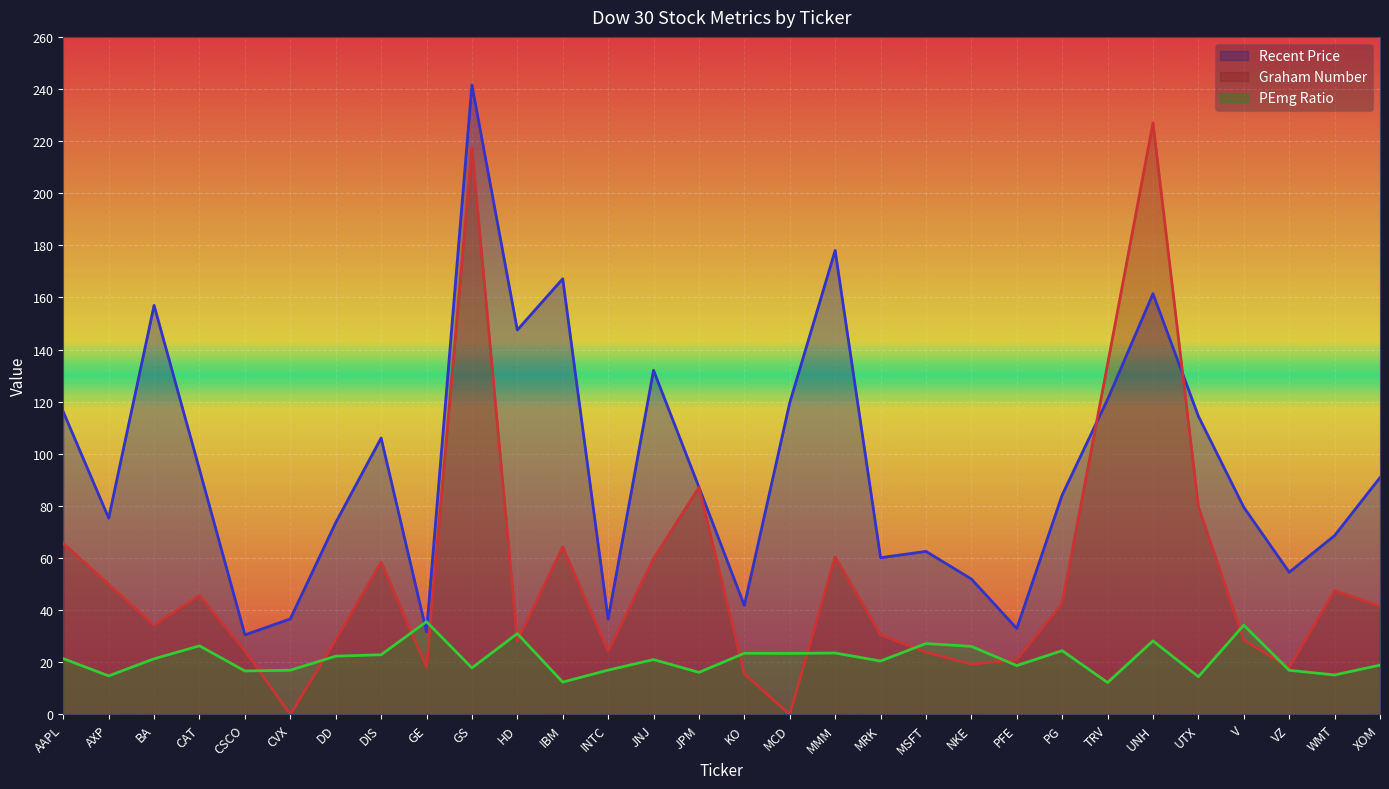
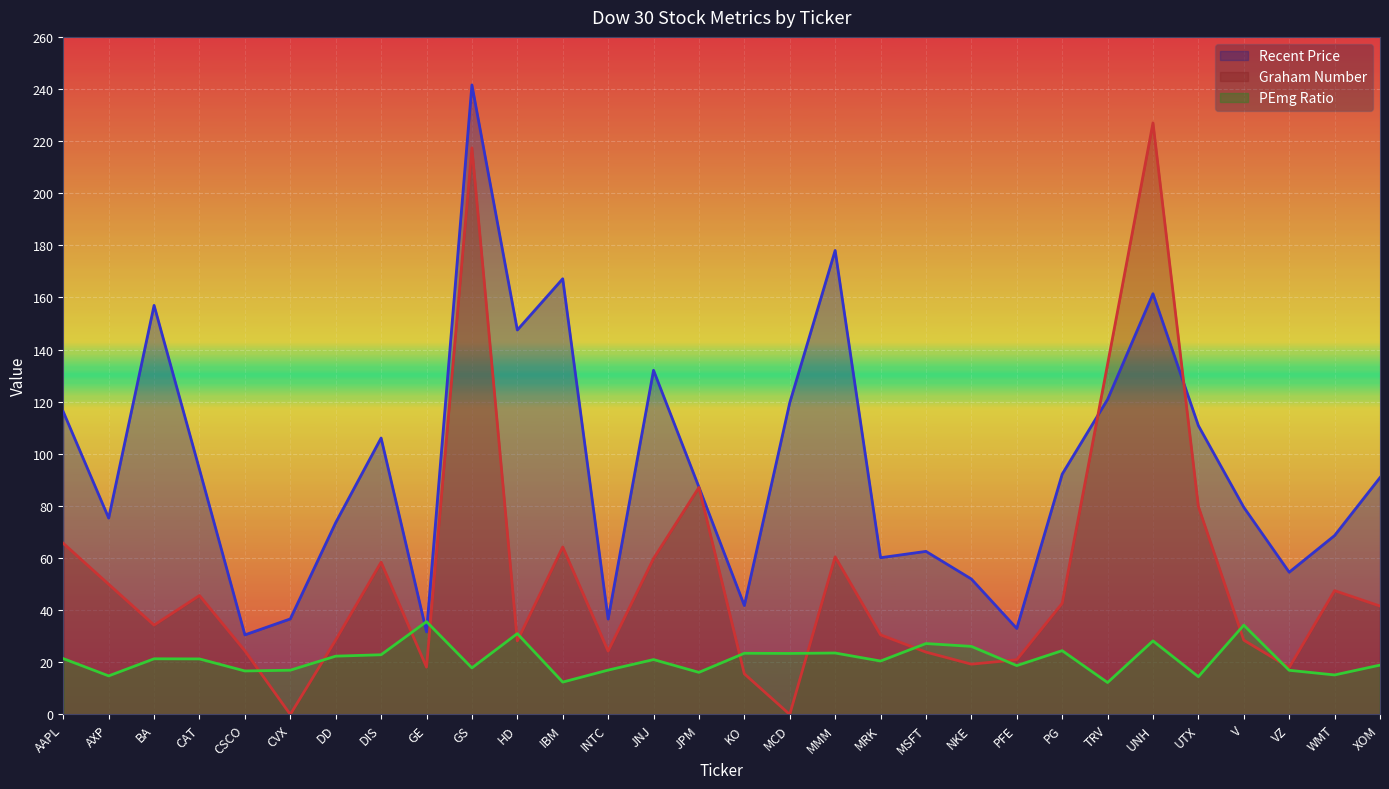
PEmg Ratio, CAT: 26 -> 21
Recent Price, PG: 84 -> 92
Recent Price, UTX: 114 -> 111
